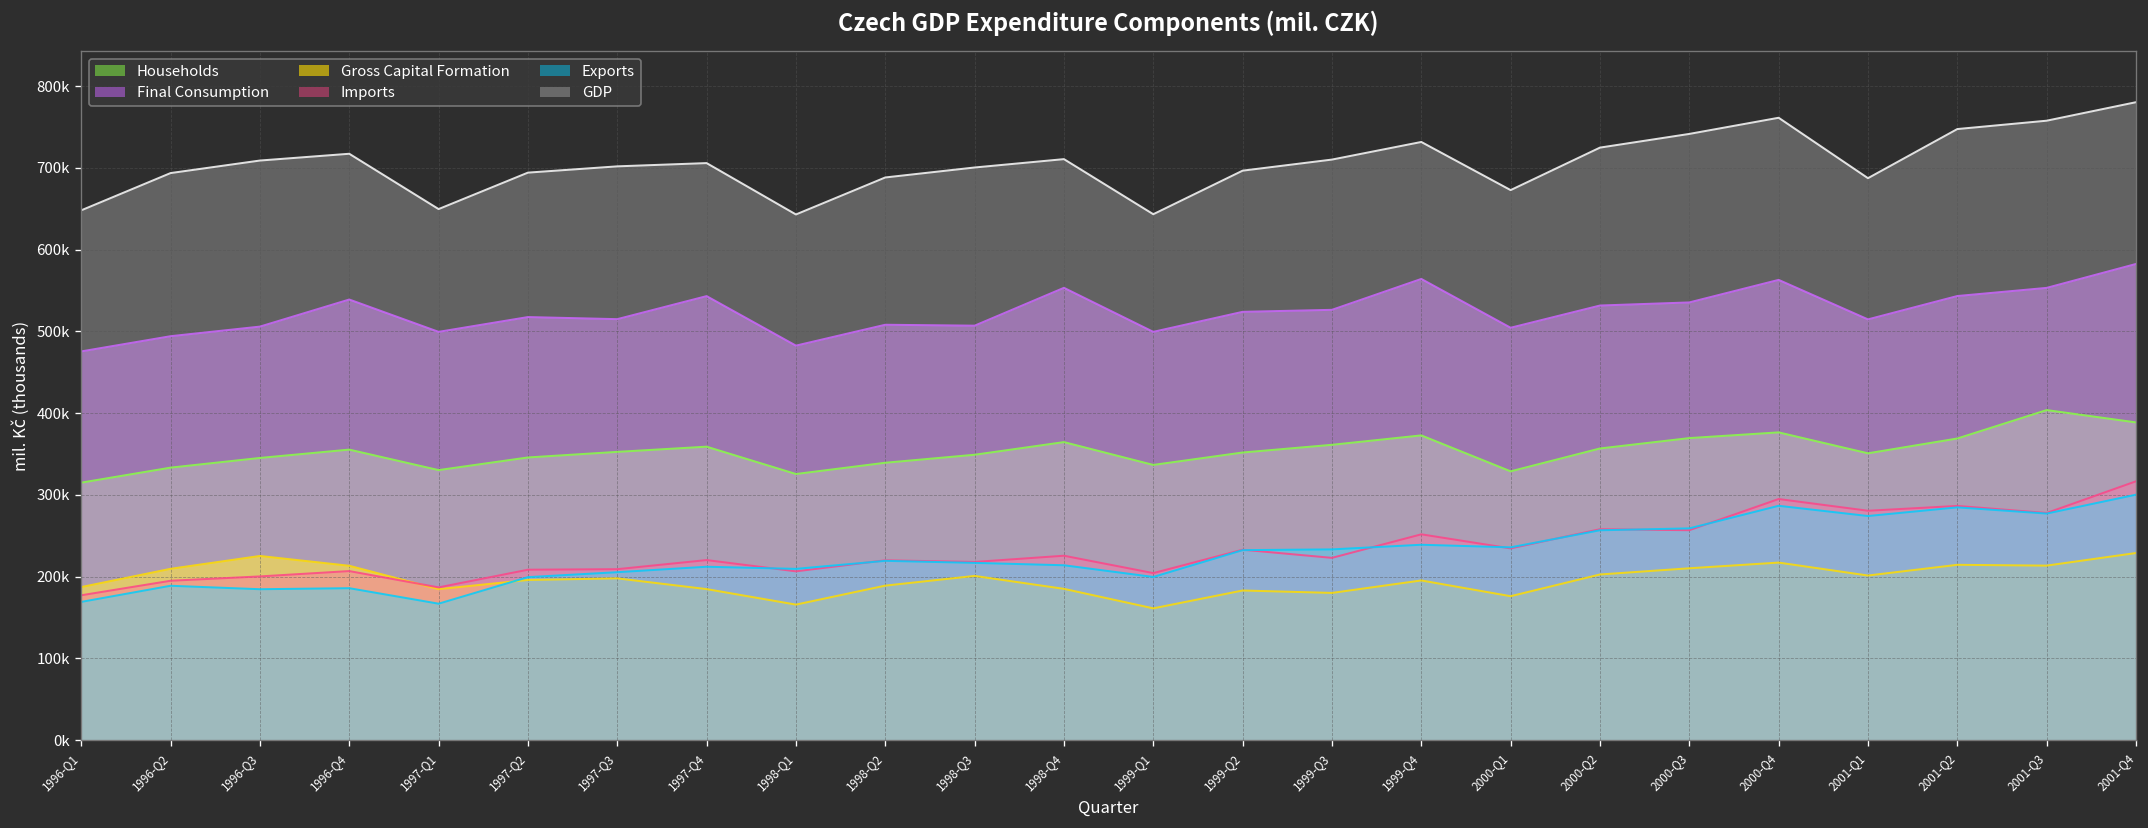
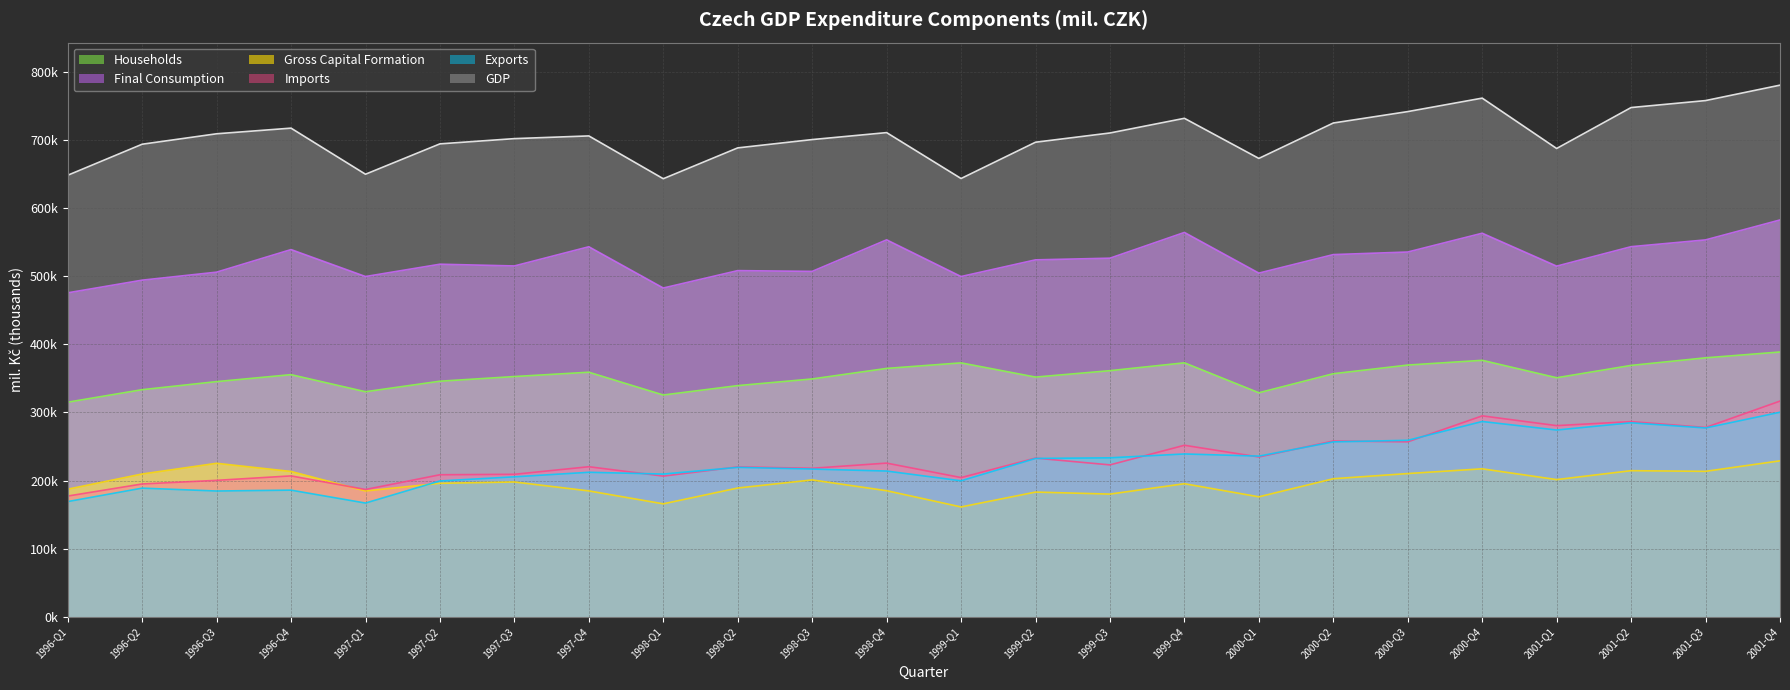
Households, 1999-Q1: 340000 -> 370000
Households, 2001-Q3: 400000 -> 380000
